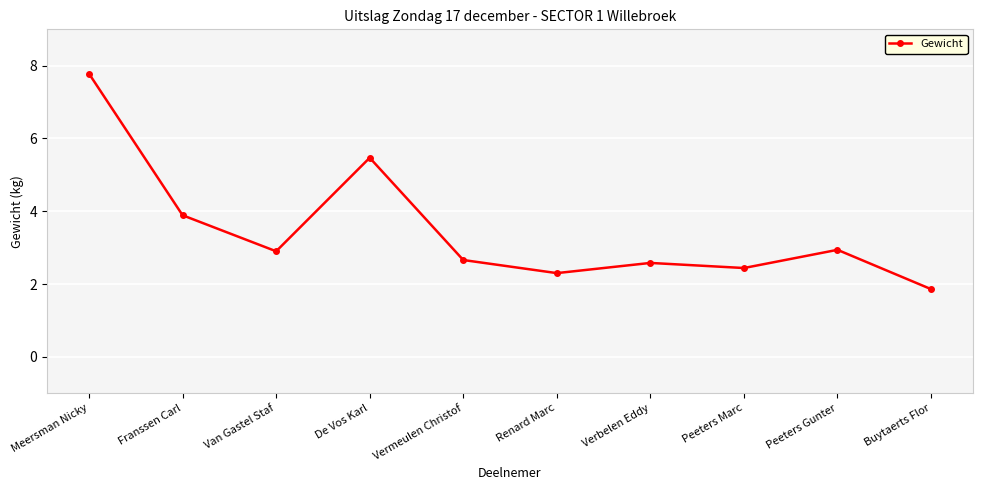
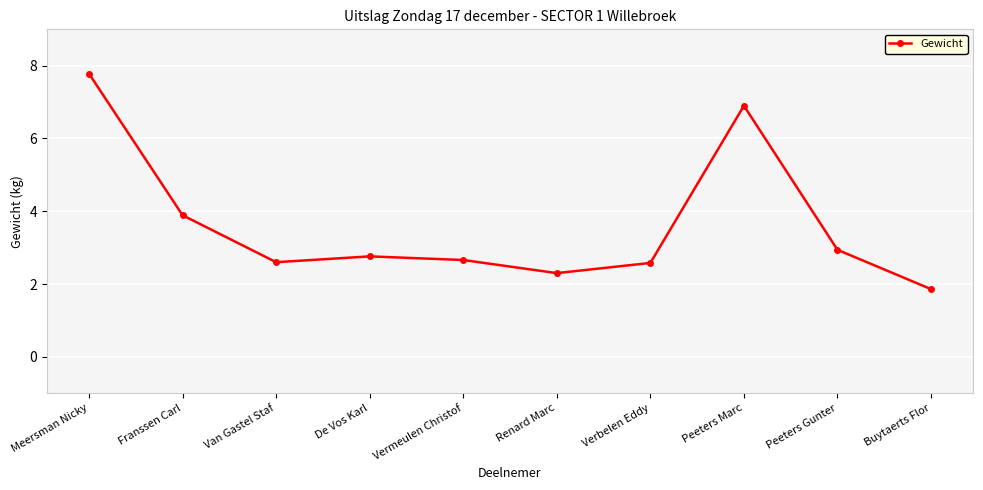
Van Gastel Staf: 2.9 -> 2.6
De Vos Karl: 5.5 -> 2.8
Peeters Marc: 2.4 -> 6.9
